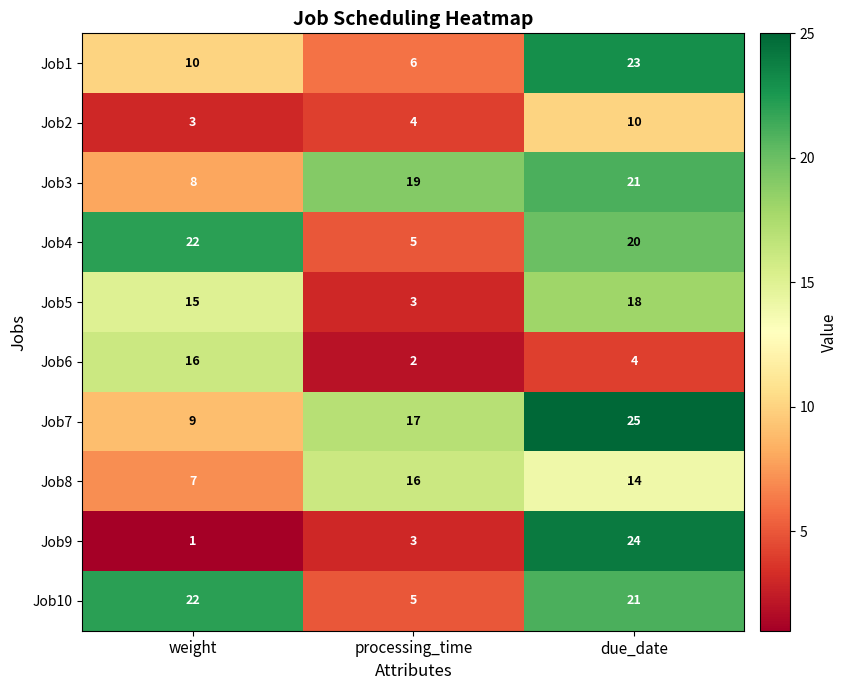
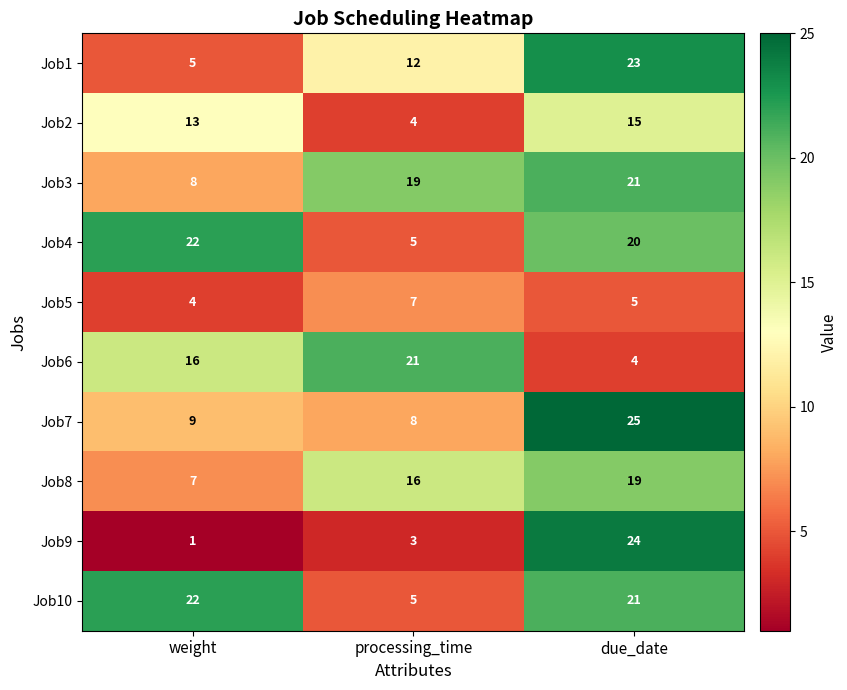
Job1, weight: 10 -> 5
Job1, processing_time: 6 -> 12
Job2, weight: 3 -> 13
Job2, due_date: 10 -> 15
Job5, weight: 15 -> 4
Job5, processing_time: 3 -> 7
Job5, due_date: 18 -> 5
Job6, processing_time: 2 -> 21
Job7, processing_time: 17 -> 8
Job8, due_date: 14 -> 19
